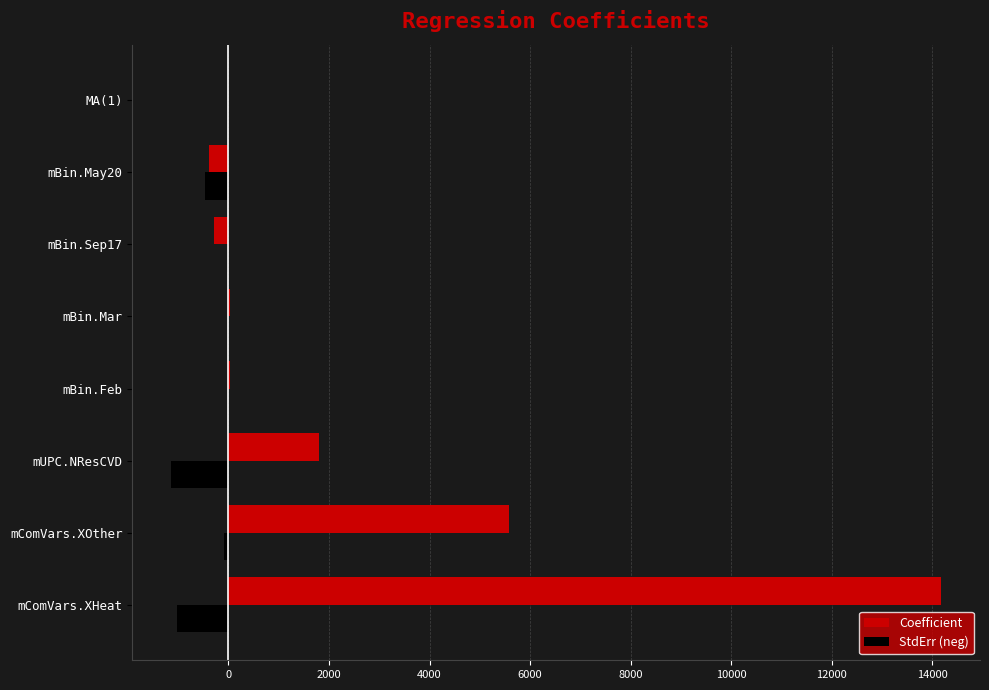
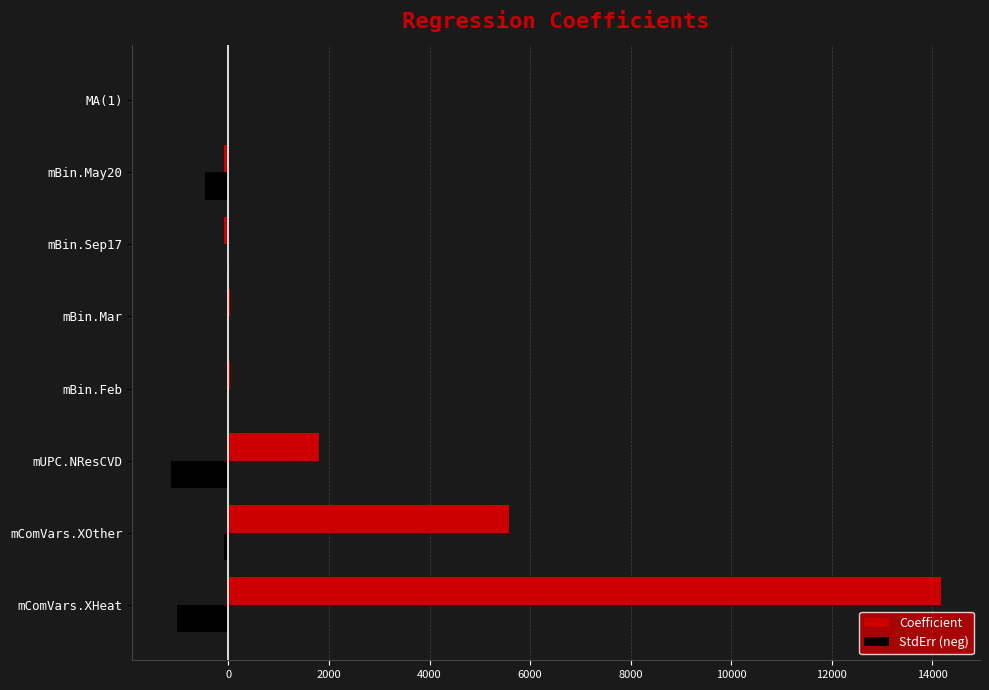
Coefficient, mBin.May20: -400 -> -100
Coefficient, mBin.Sep17: -300 -> -100
